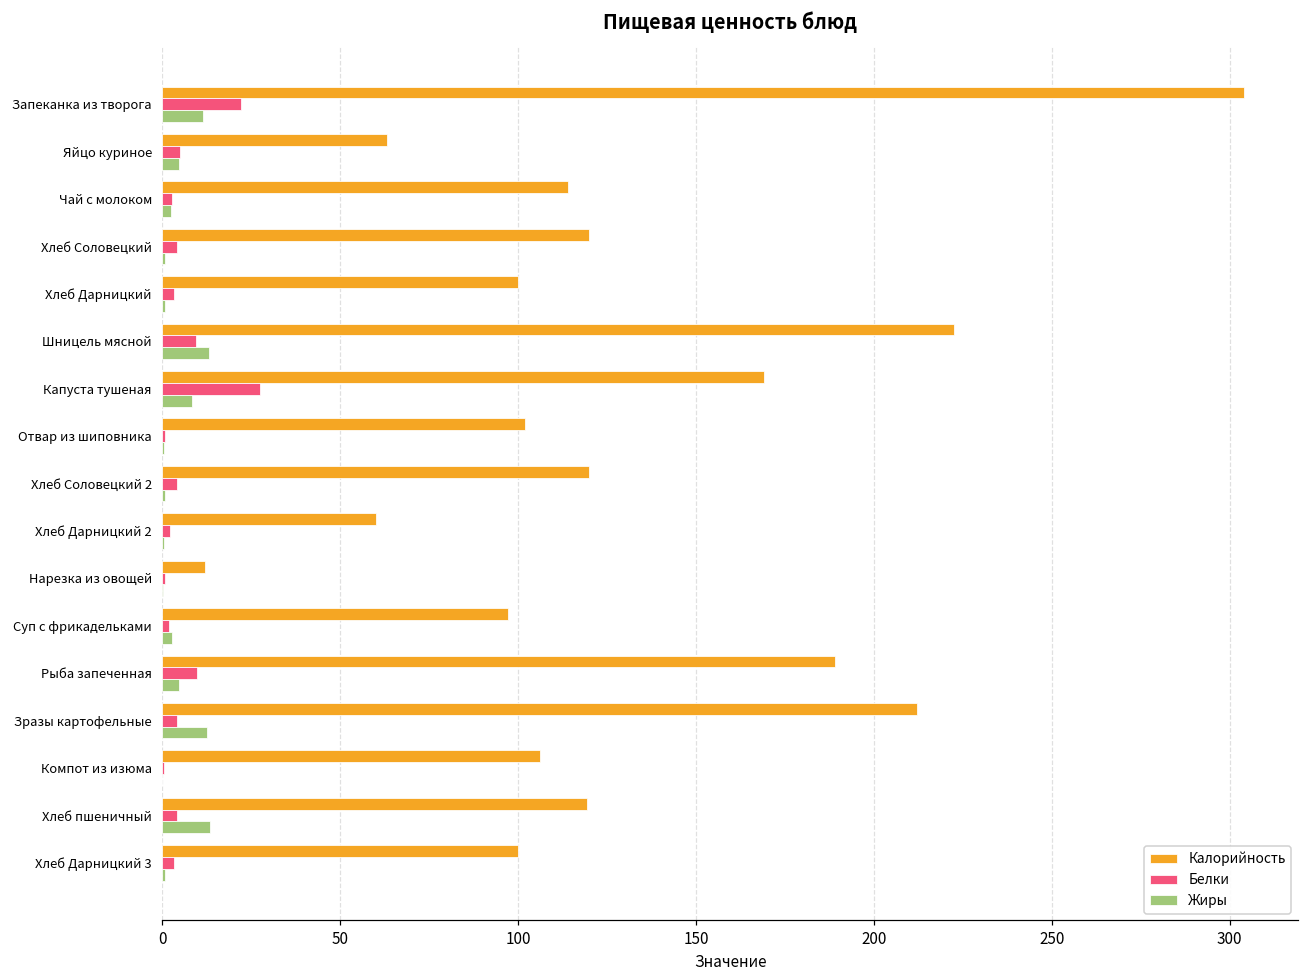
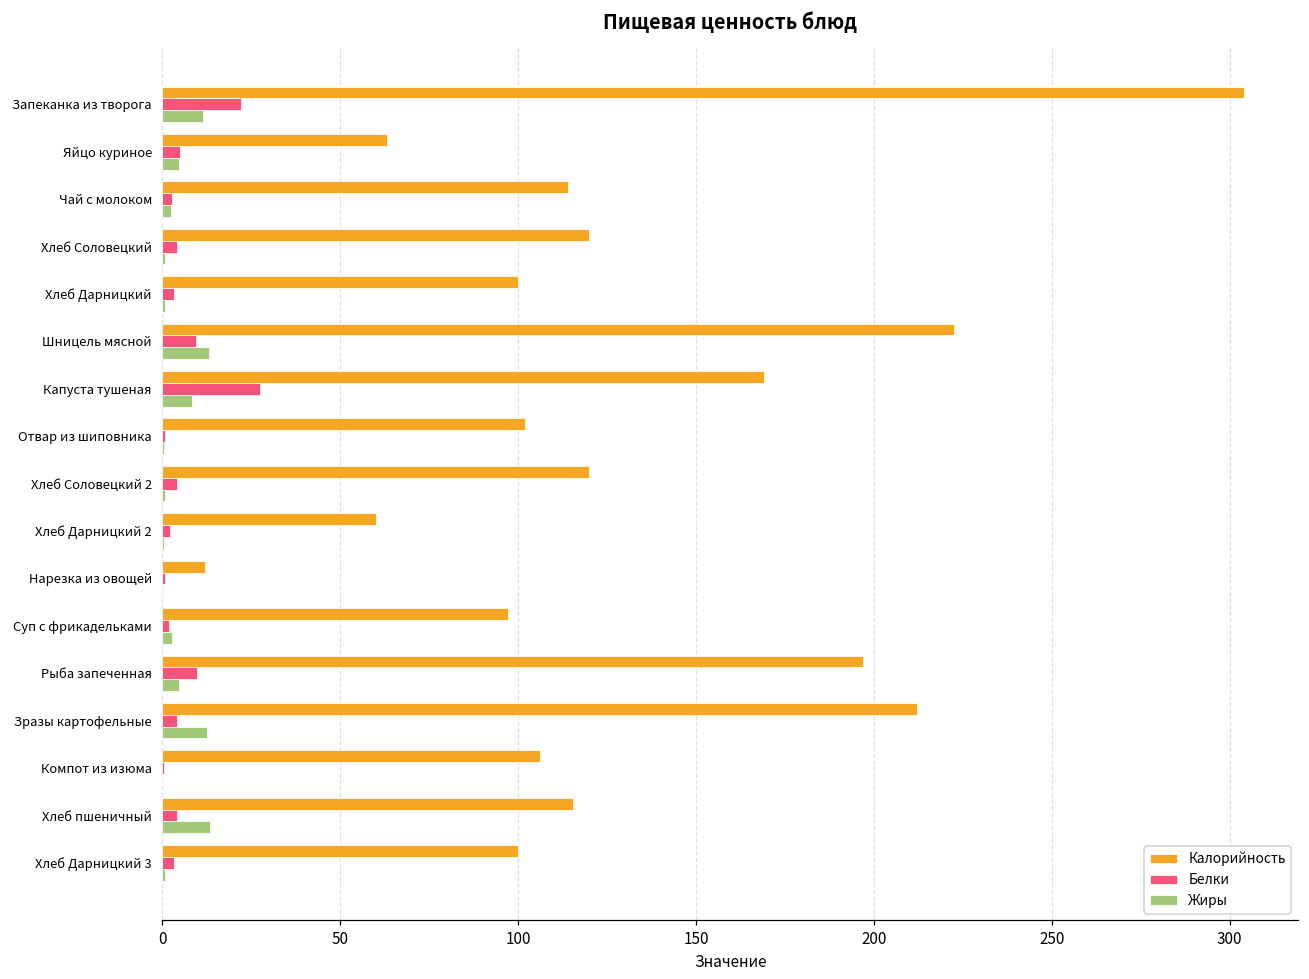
Калорийность, Рыба запеченная: 189 -> 197
Калорийность, Хлеб пшеничный: 119 -> 116
